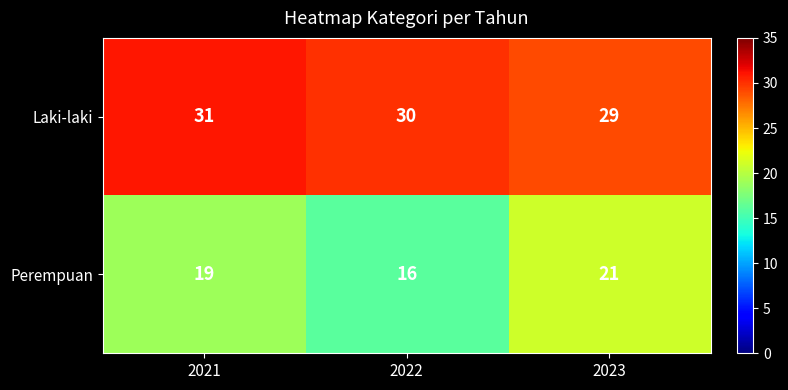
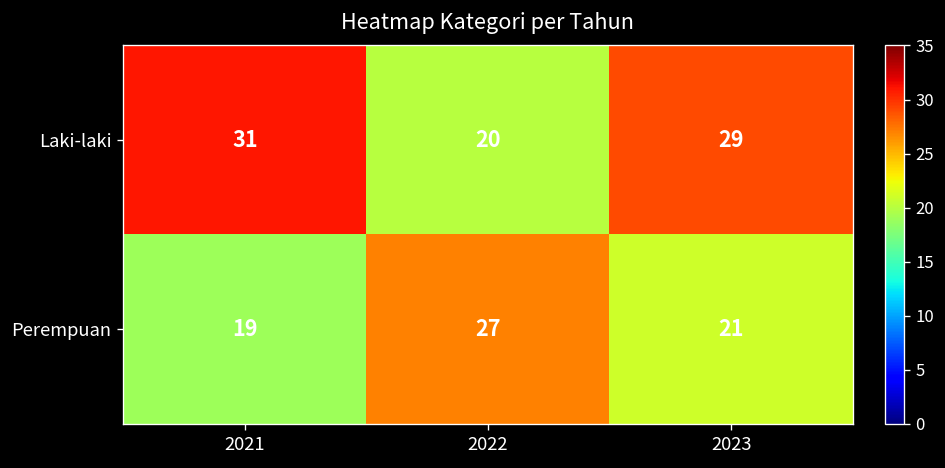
Laki-laki, 2022: 30 -> 20
Perempuan, 2022: 16 -> 27
